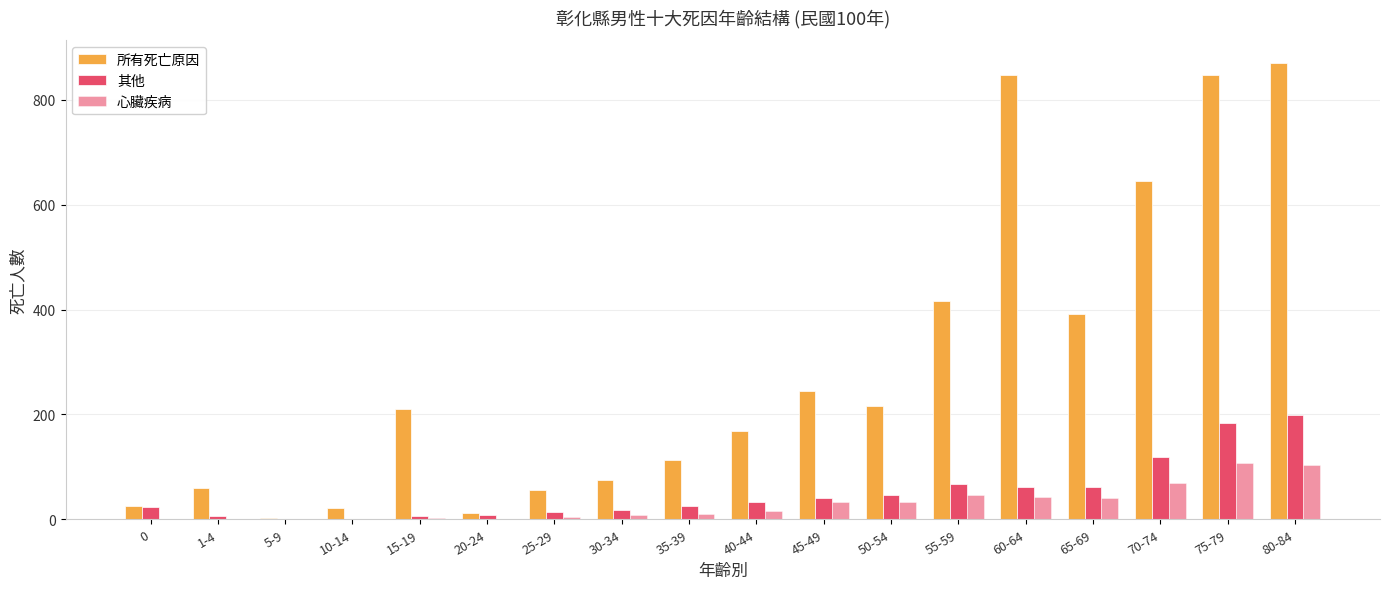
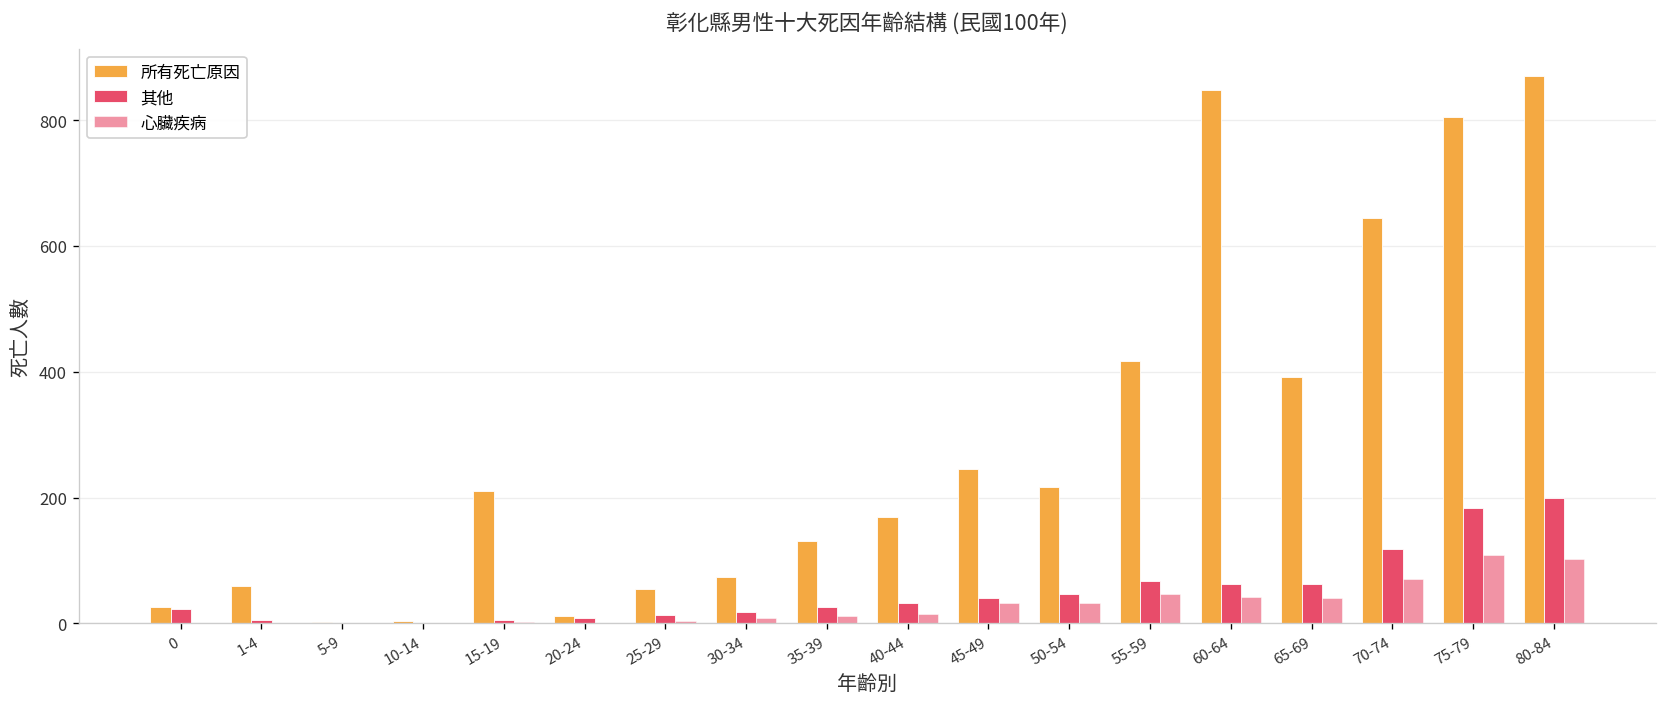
所有死亡原因, 10-14: 20 -> 0
所有死亡原因, 35-39: 110 -> 130
所有死亡原因, 75-79: 850 -> 810
